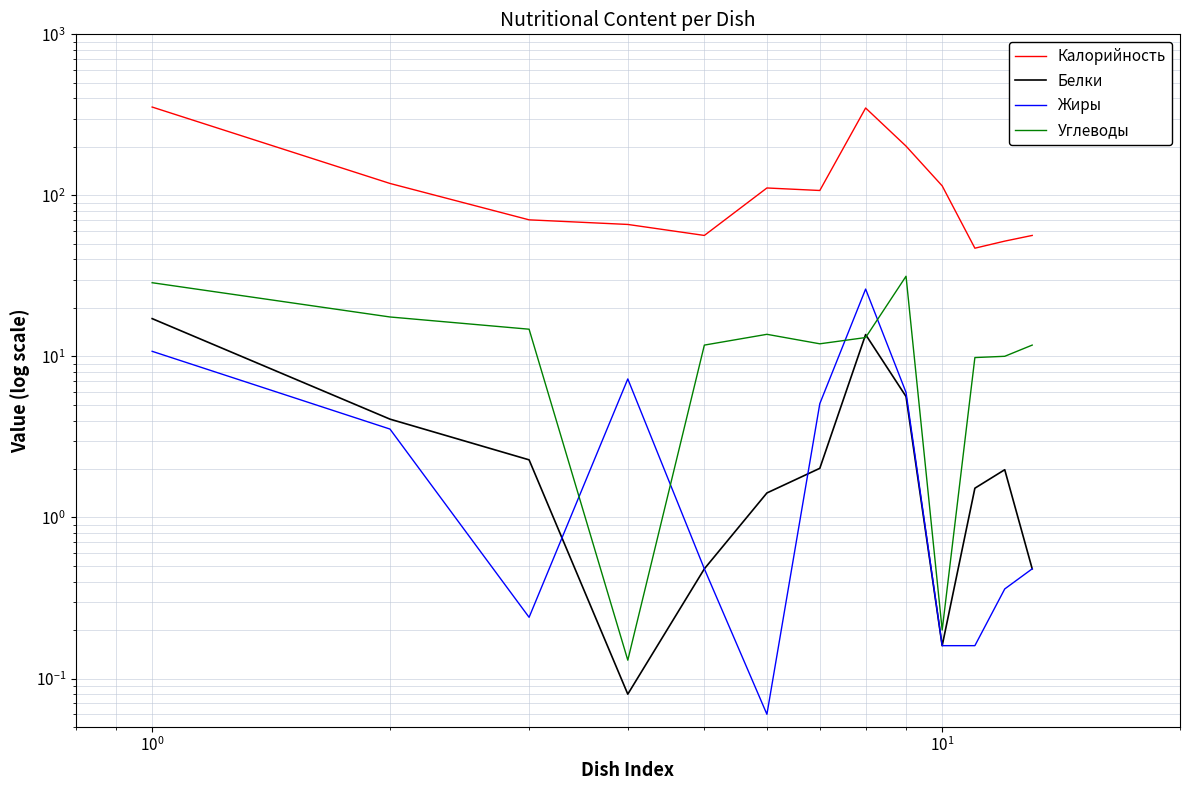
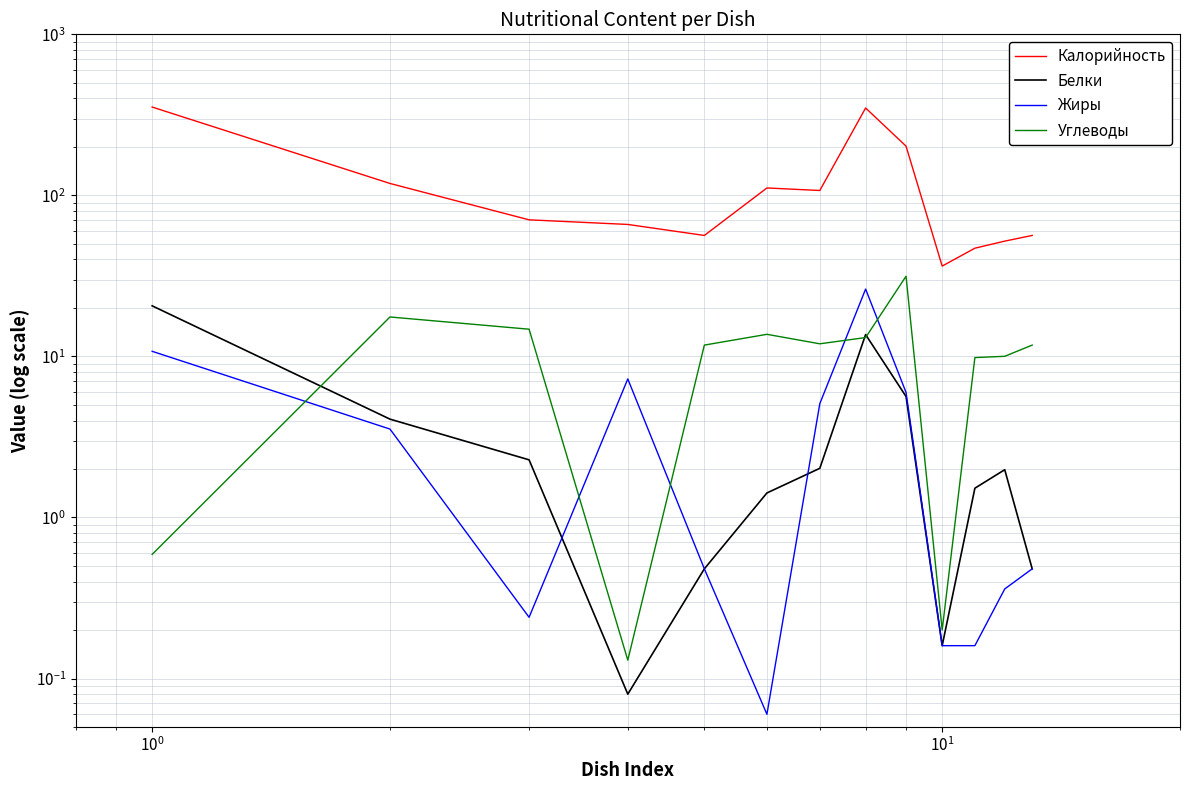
Белки, 10^0: 17 -> 21
Углеводы, 10^0: 29 -> 0.59
Калорийность, 10^1: 110 -> 36
